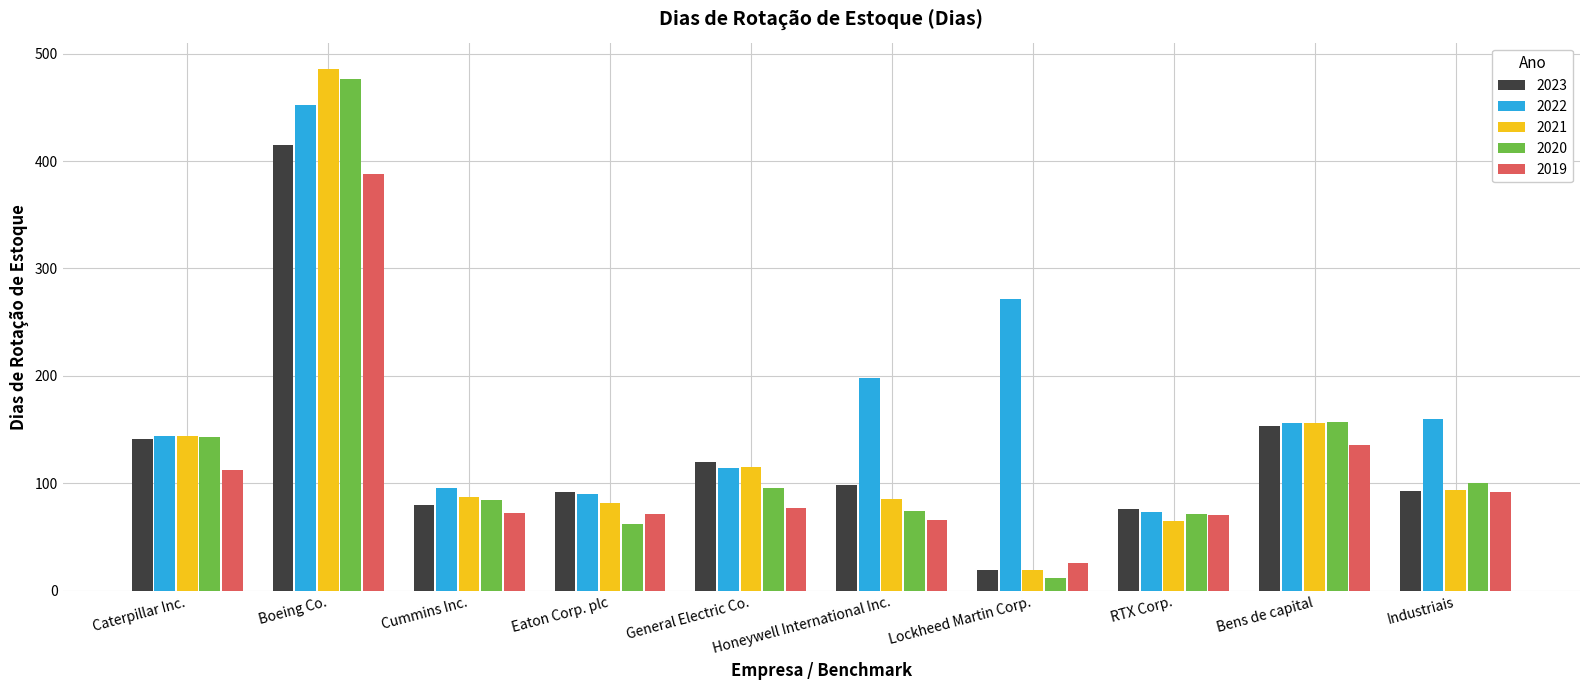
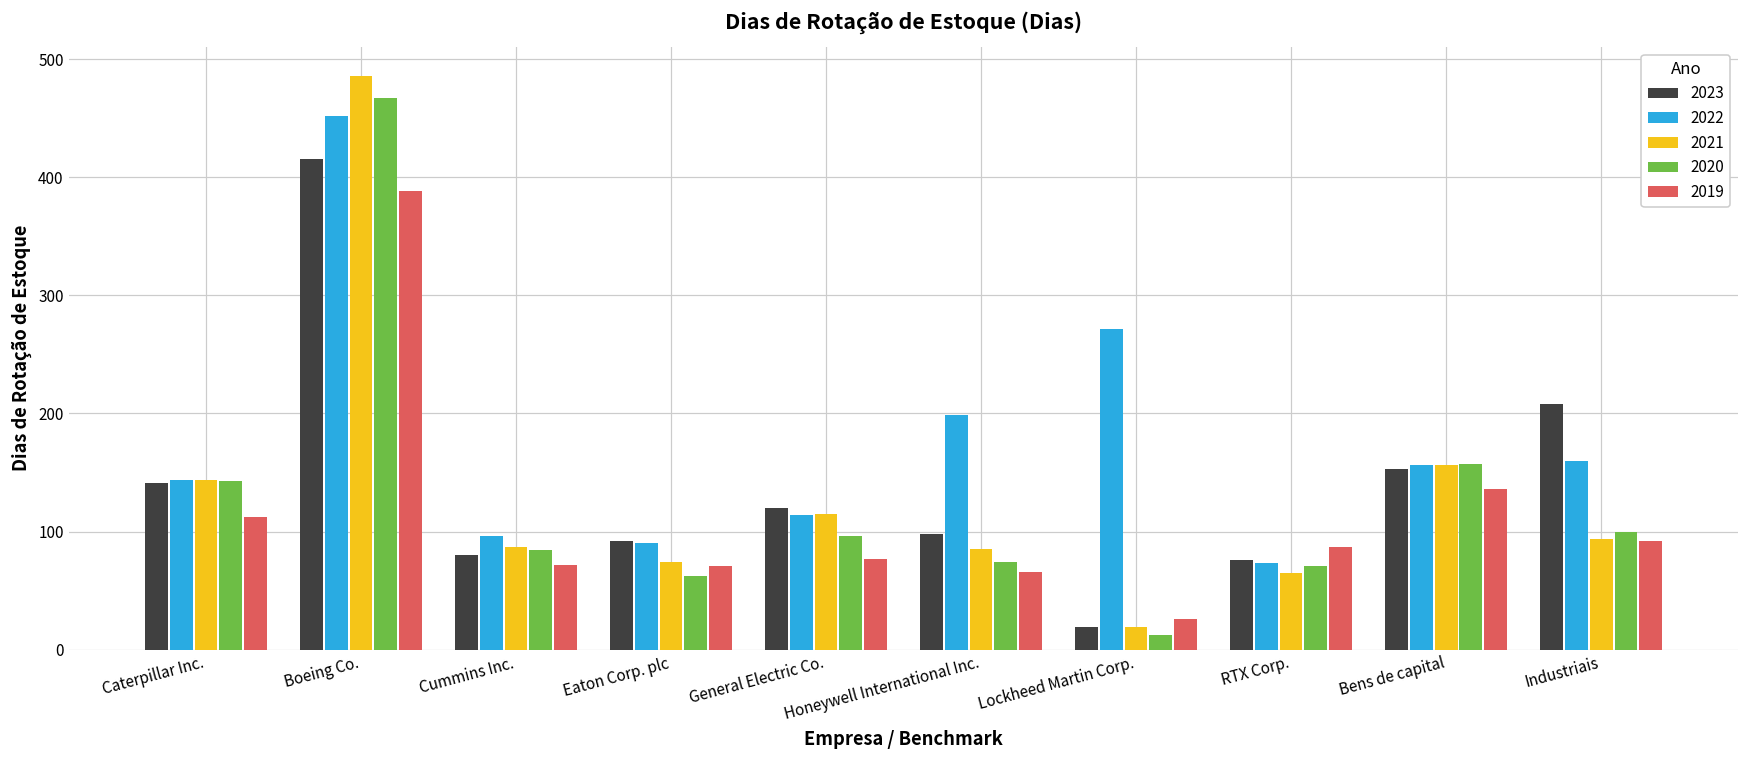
2020, Boeing Co.: 476 -> 467
2021, Eaton Corp. plc: 82 -> 74
2019, RTX Corp.: 70 -> 87
2023, Industriais: 93 -> 208
